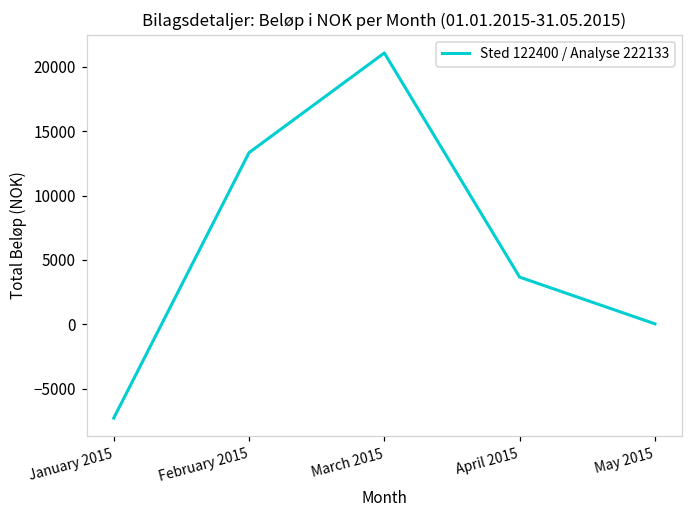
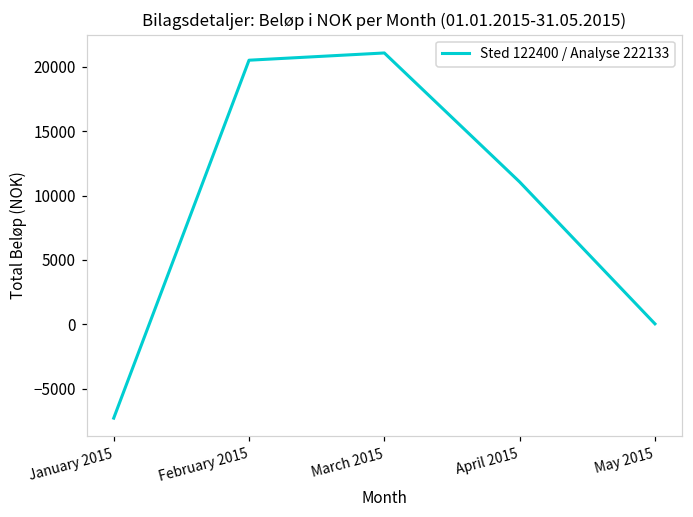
February 2015: 13300 -> 20500
April 2015: 3700 -> 11100
